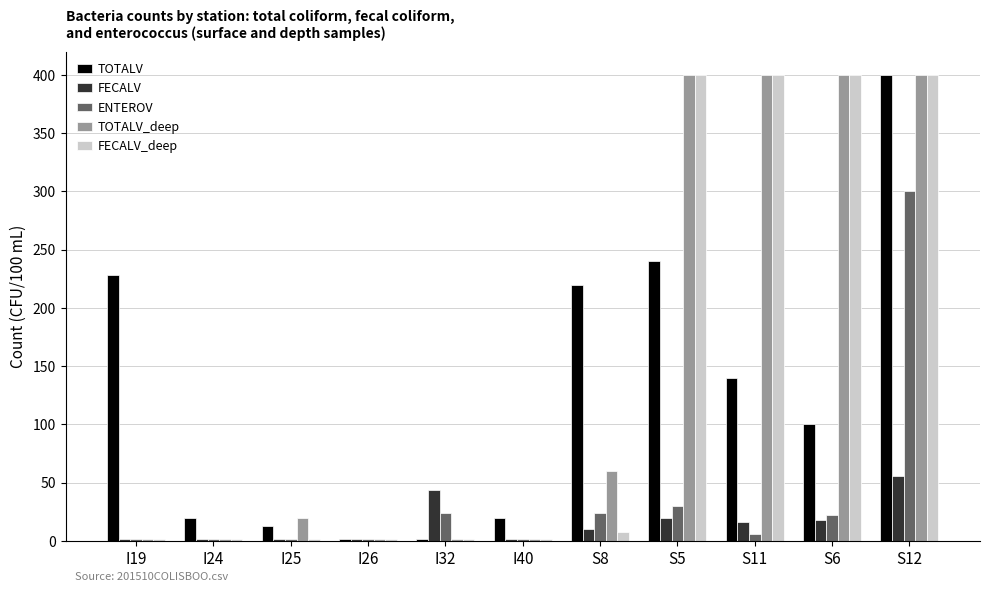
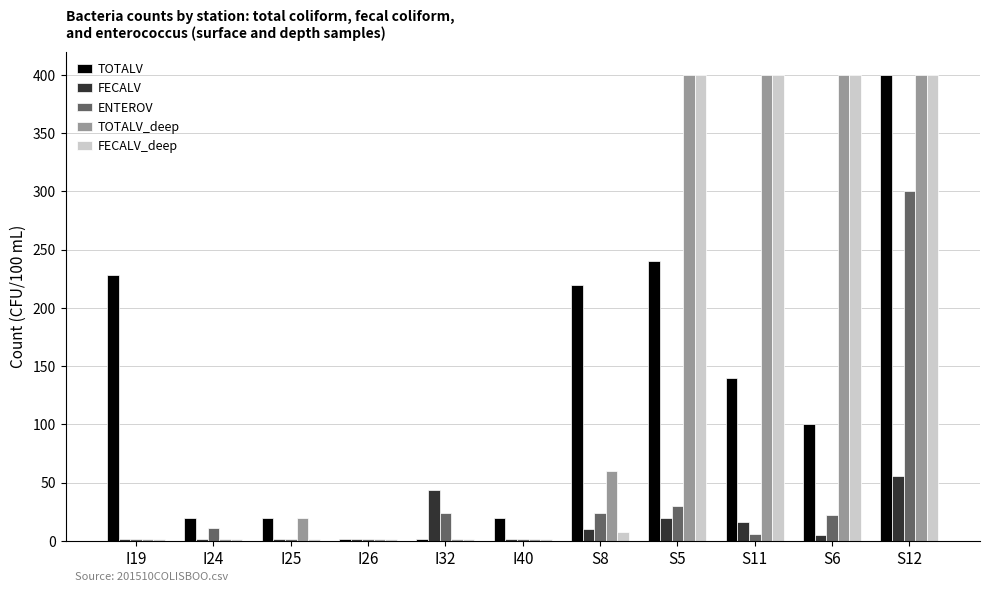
ENTEROV, I24: 2 -> 11
TOTALV, I25: 13 -> 20
FECALV, S6: 18 -> 5
